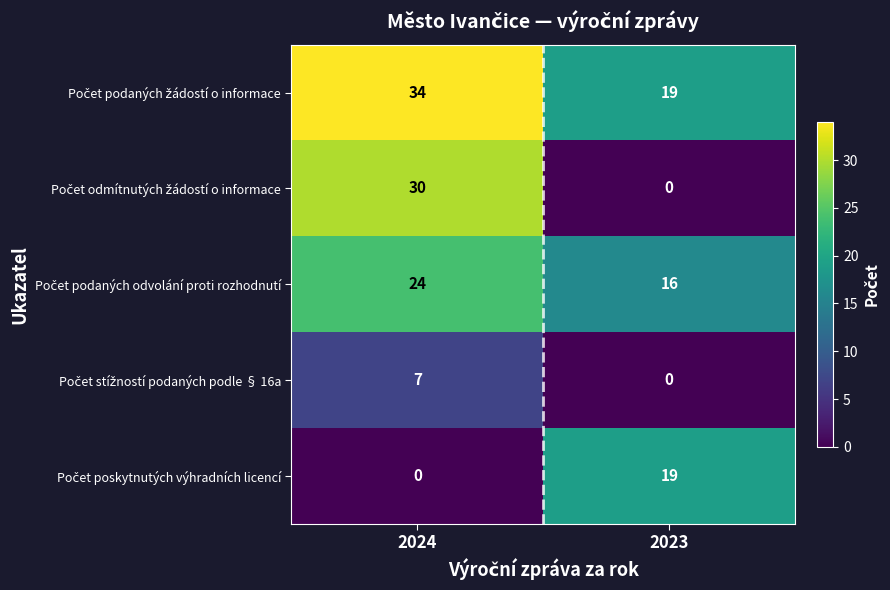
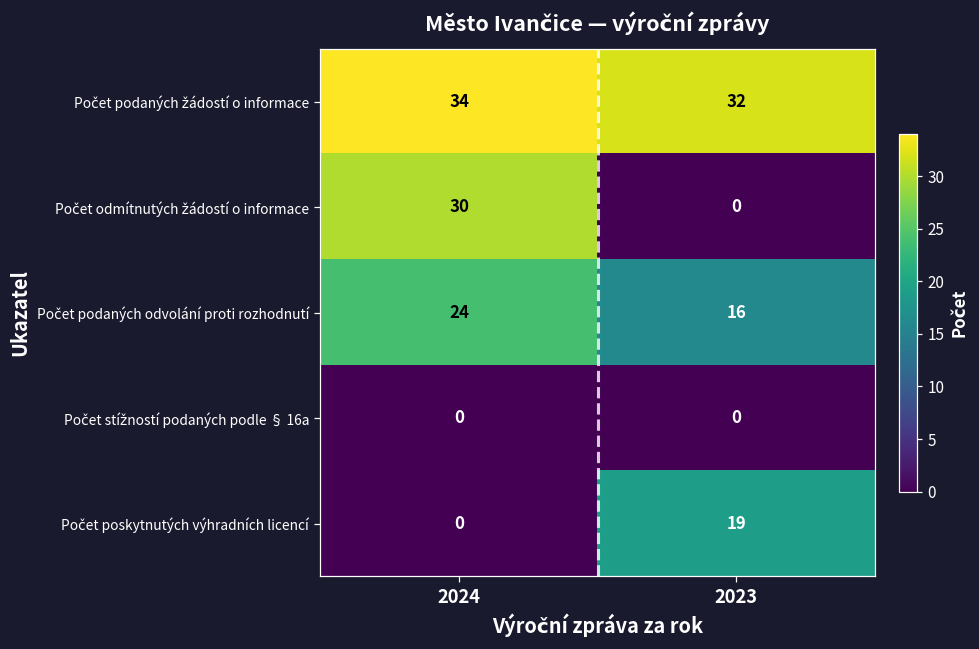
Počet podaných žádostí o informace, 2023: 19 -> 32
Počet stížností podaných podle § 16a, 2024: 7 -> 0
